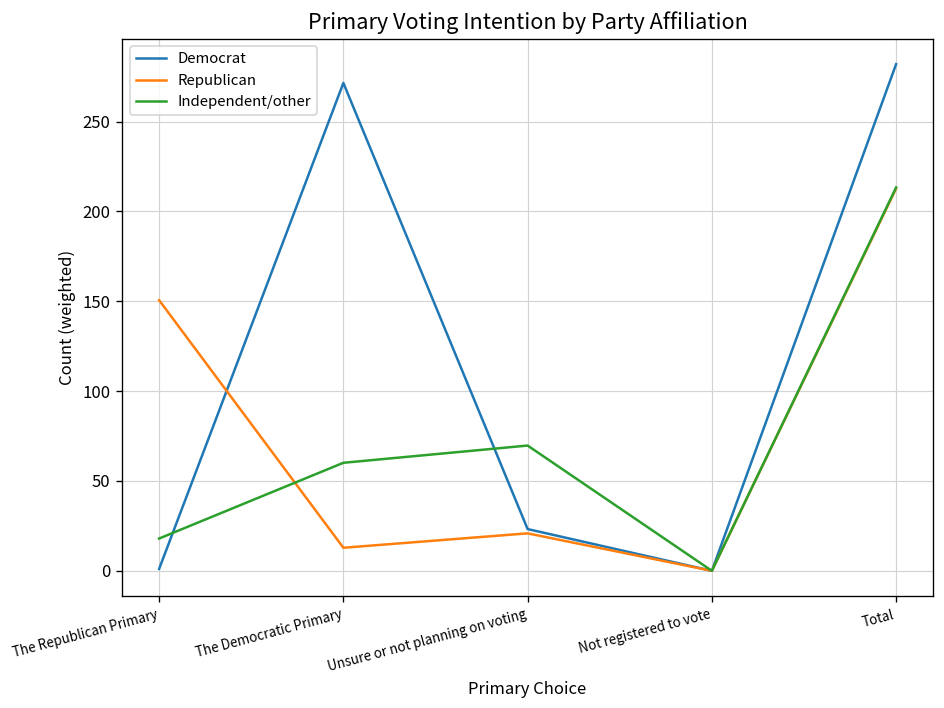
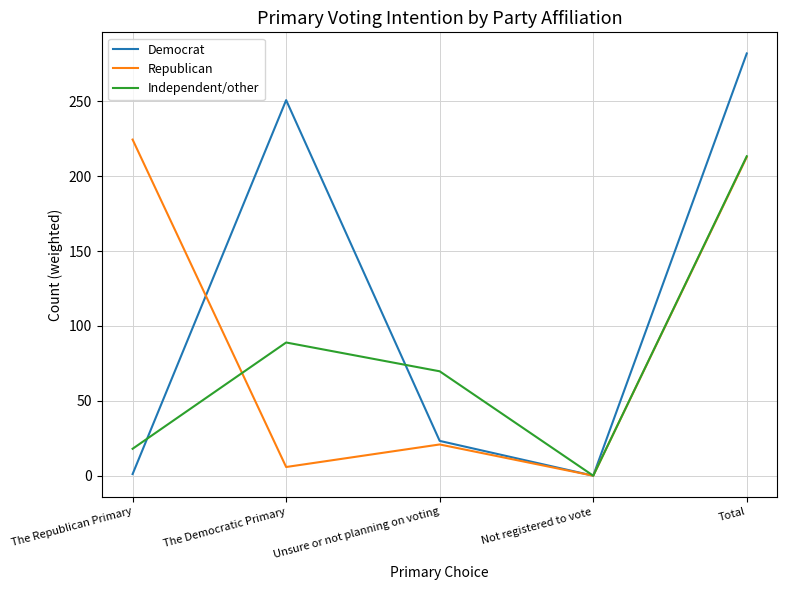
Republican, The Republican Primary: 151 -> 224
Democrat, The Democratic Primary: 272 -> 251
Republican, The Democratic Primary: 13 -> 6
Independent/other, The Democratic Primary: 60 -> 89
